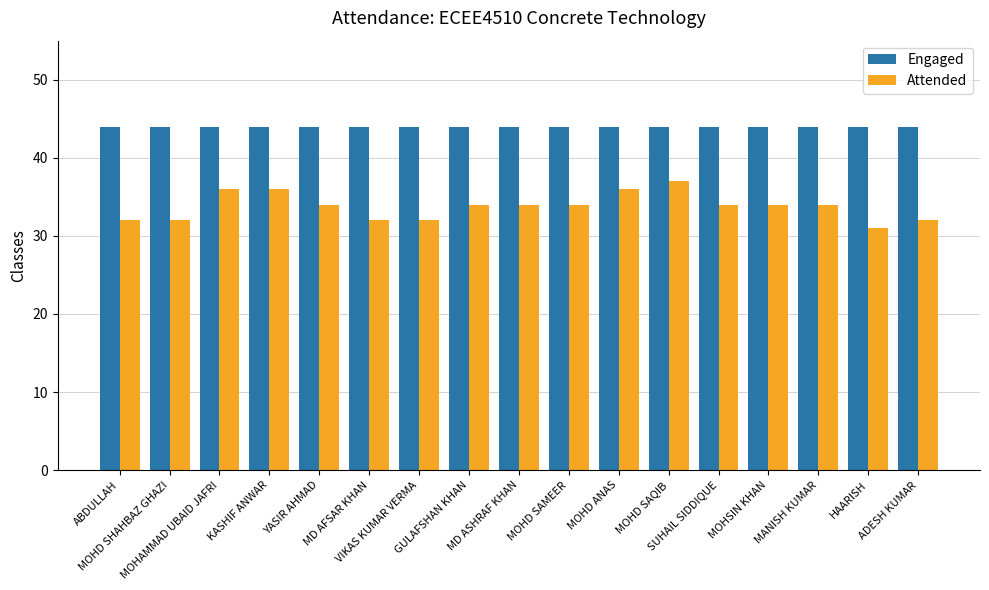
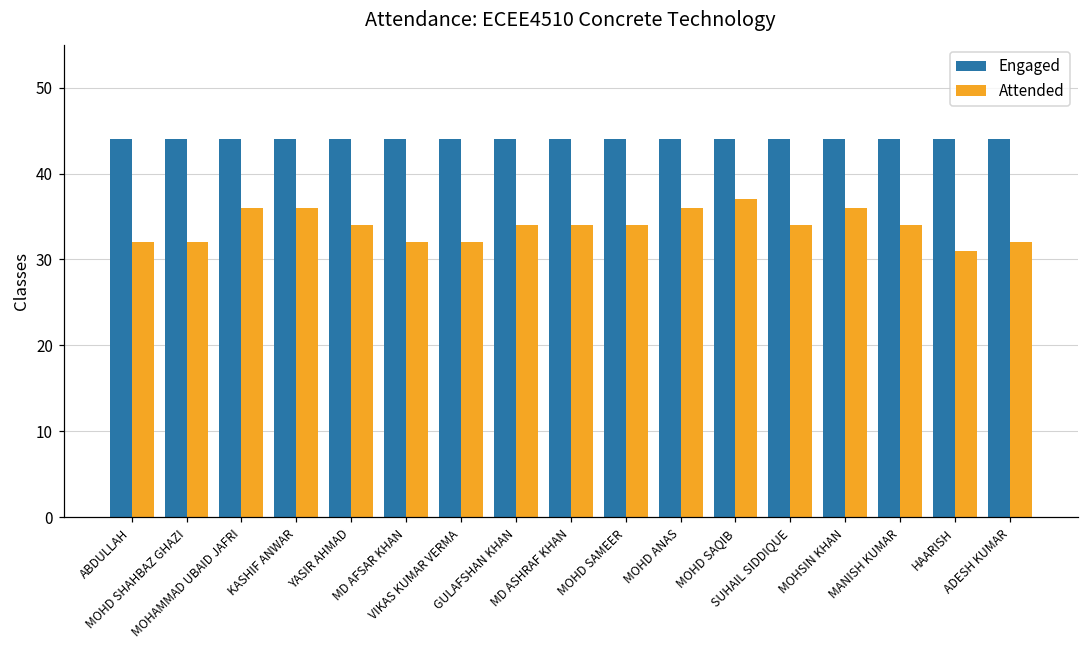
Attended, MOHSIN KHAN: 34 -> 36
